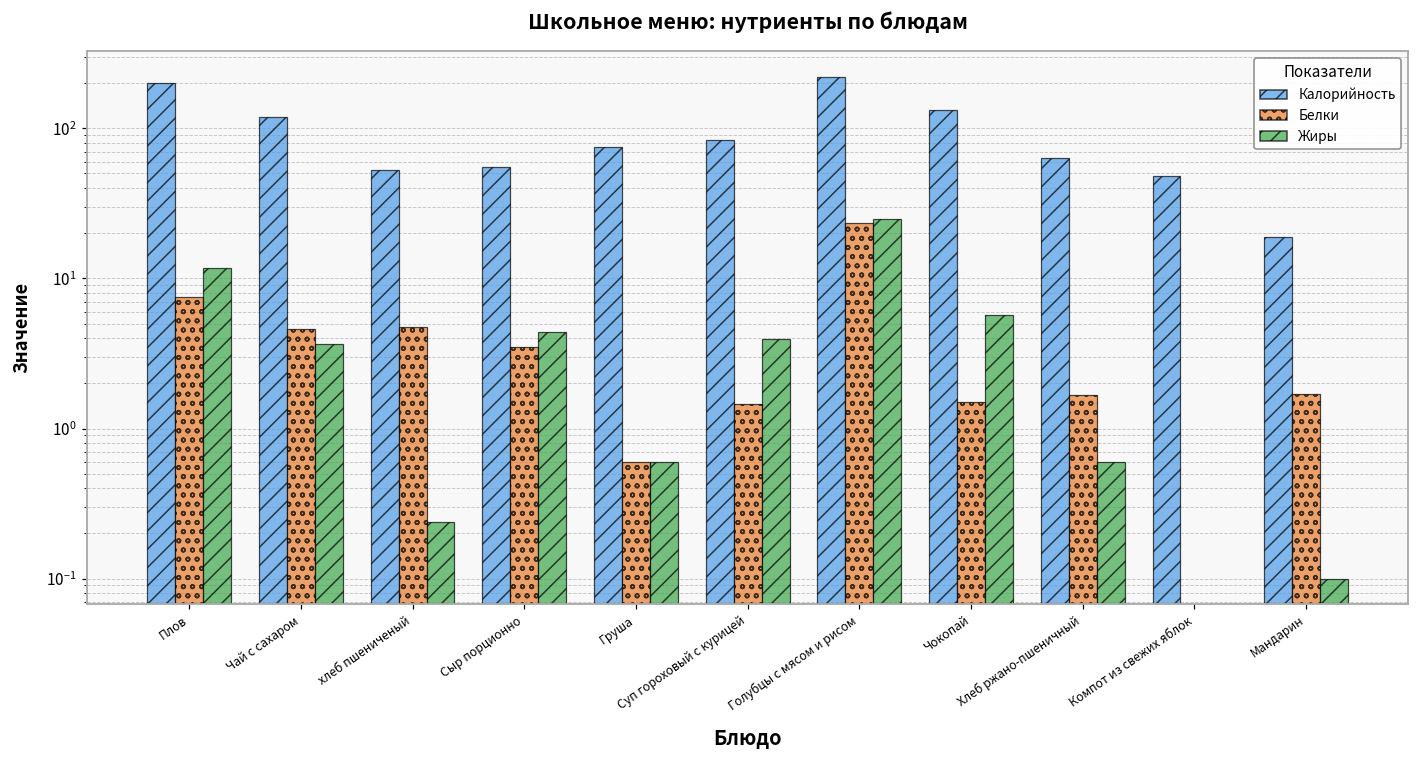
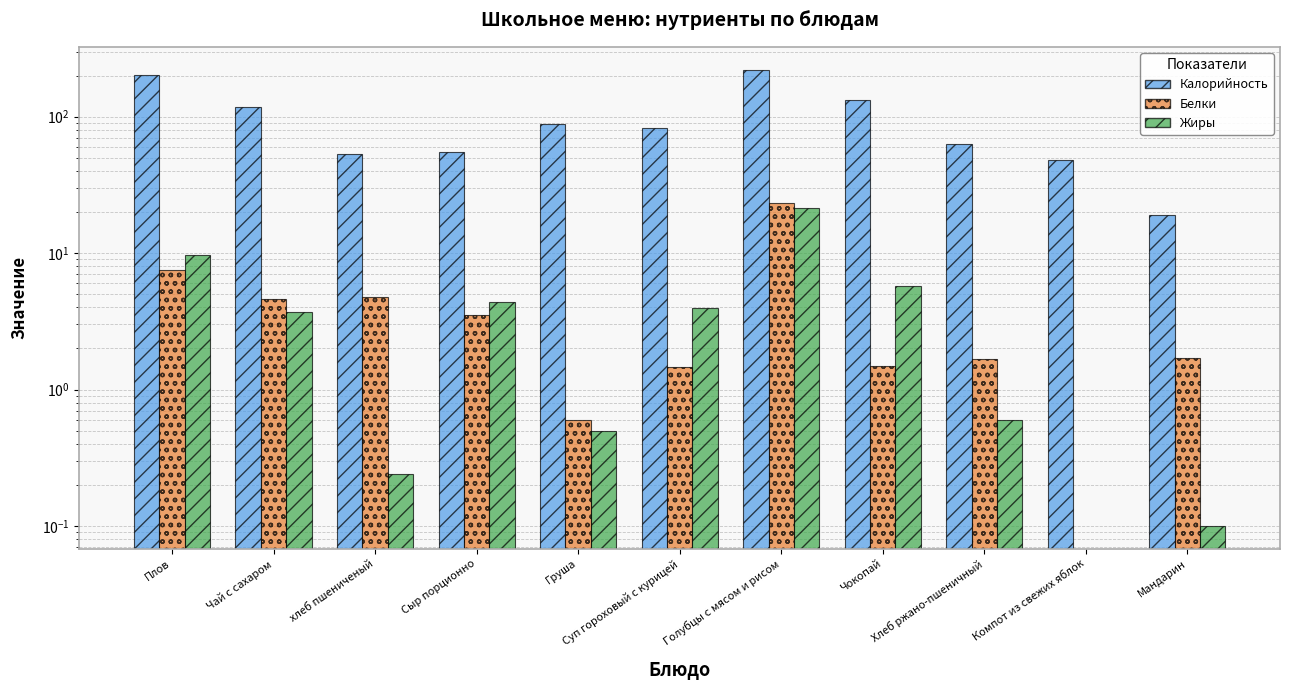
Жиры, Плов: 12 -> 10
Калорийность, Груша: 80 -> 90
Жиры, Груша: 0.6 -> 0.5
Жиры, Голубцы с мясом и рисом: 25 -> 21
